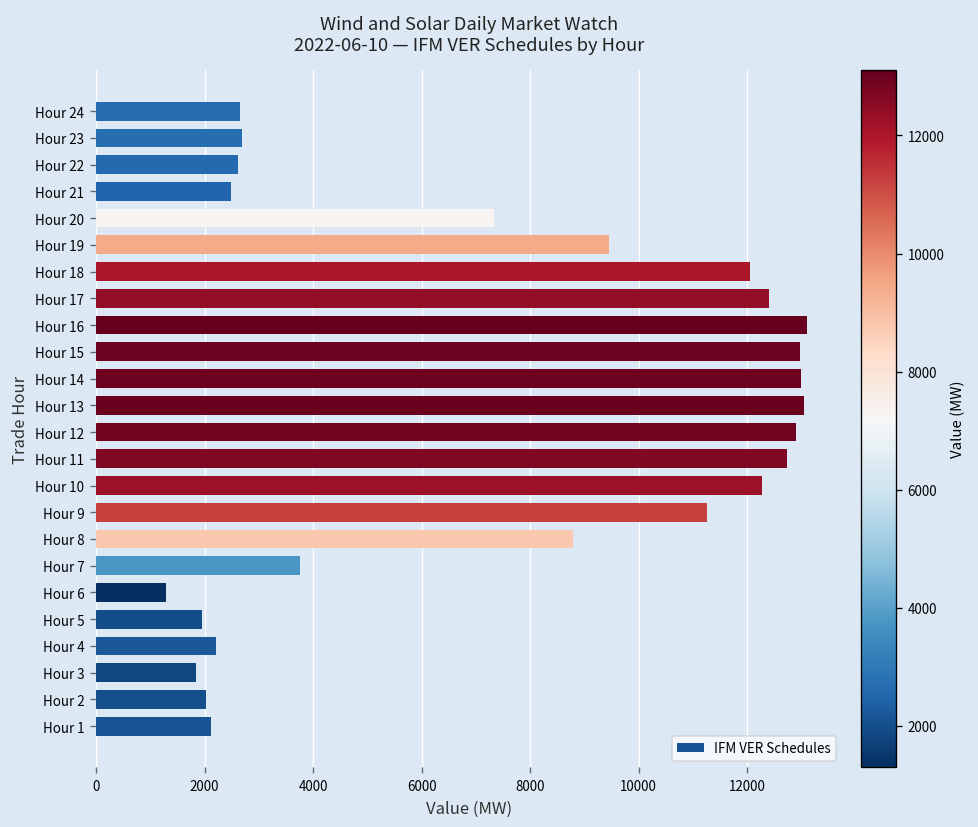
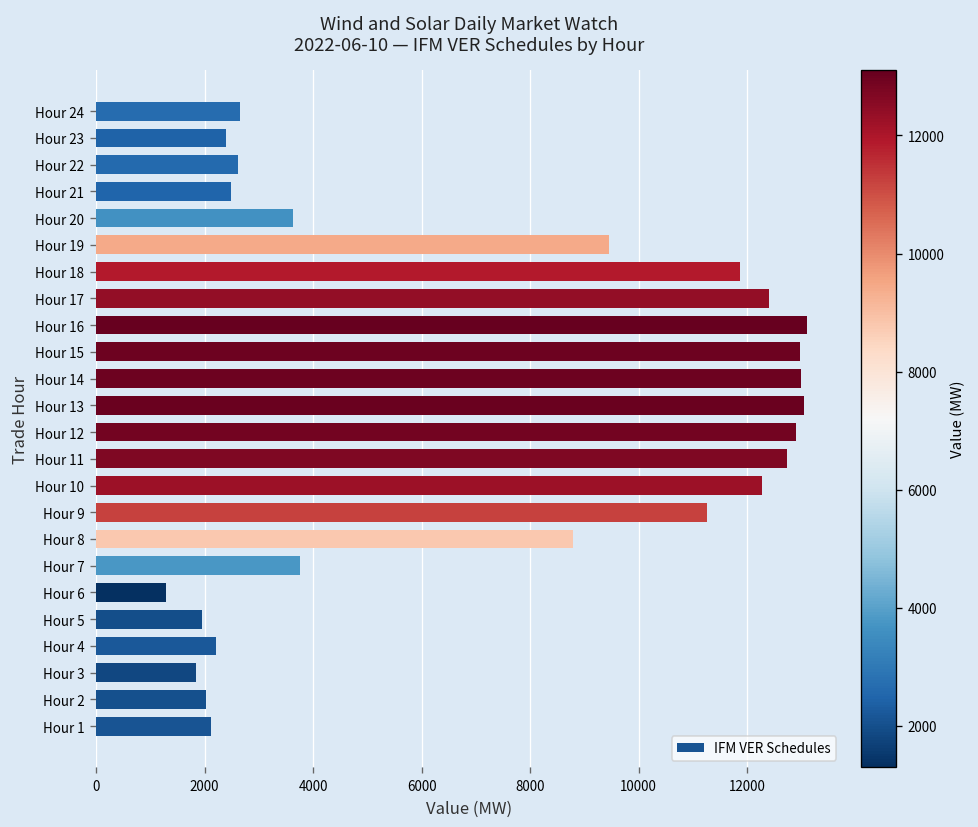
Hour 23: 2700 -> 2400
Hour 20: 7300 -> 3600
Hour 18: 12000 -> 11900
